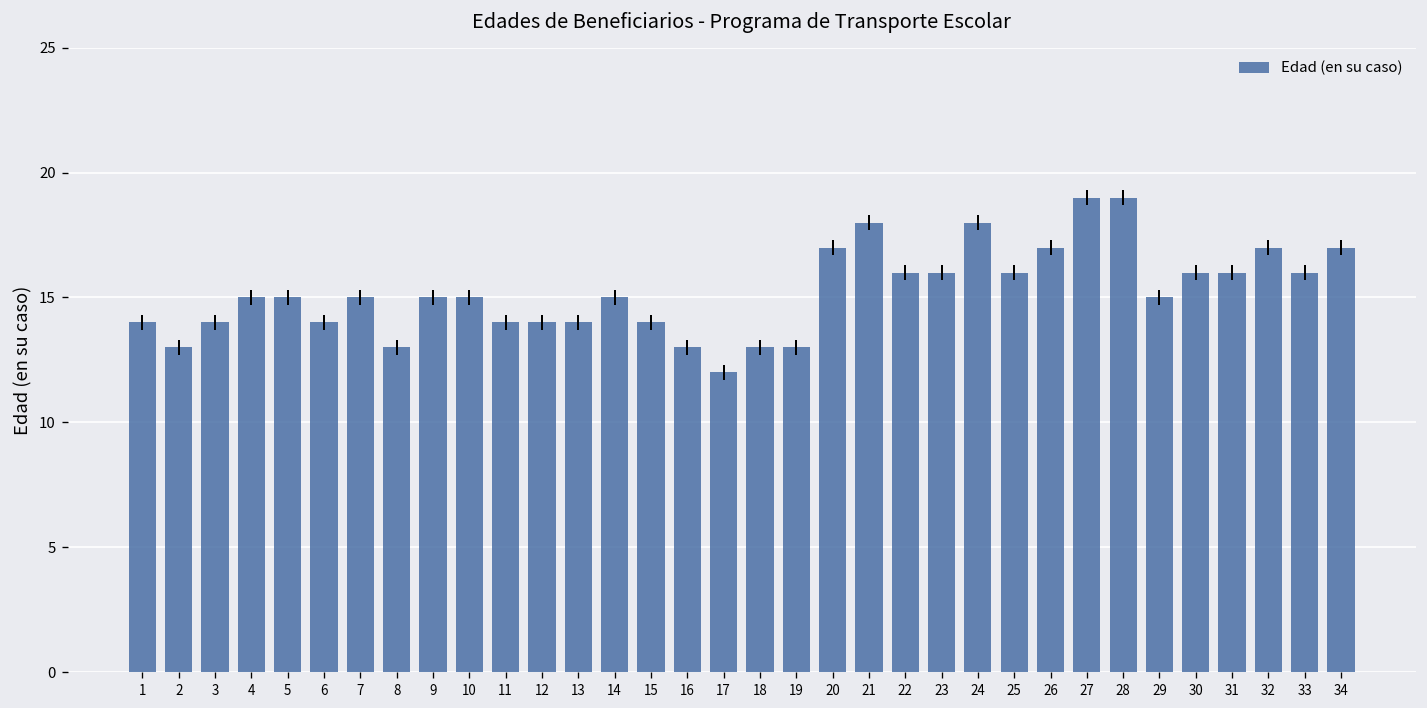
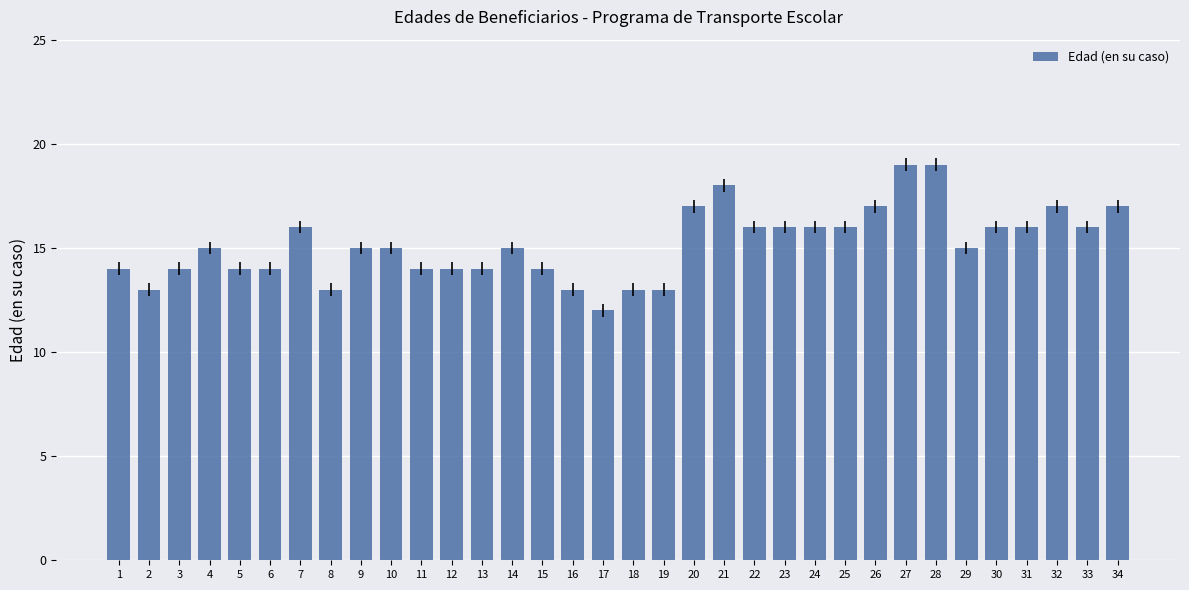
5: 15 -> 14
7: 15 -> 16
24: 18 -> 16
